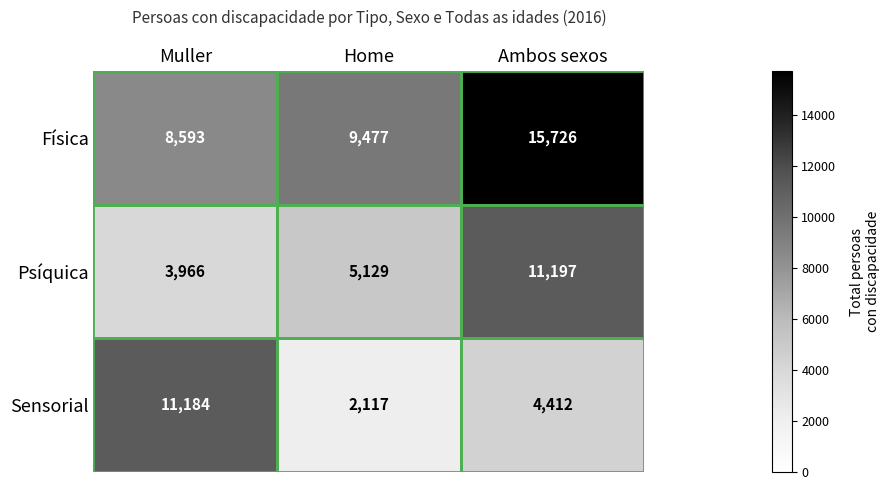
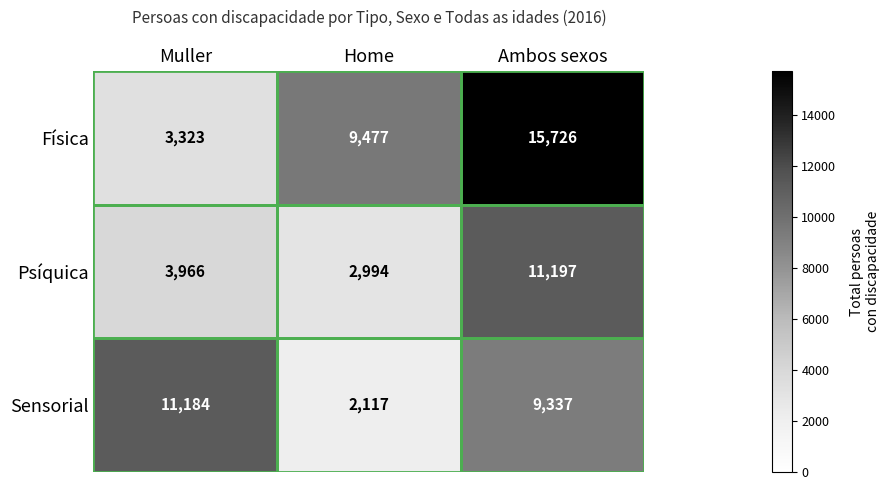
Física, Muller: 8,593 -> 3,323
Psíquica, Home: 5,129 -> 2,994
Sensorial, Ambos sexos: 4,412 -> 9,337
